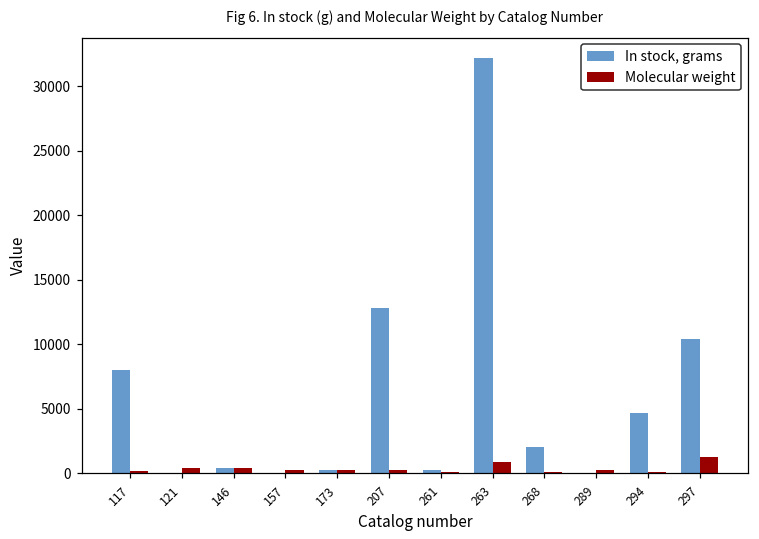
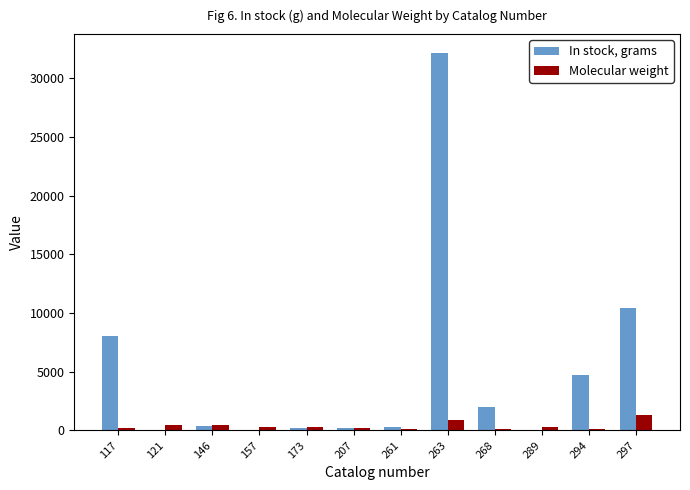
In stock, grams, 207: 12800 -> 200
